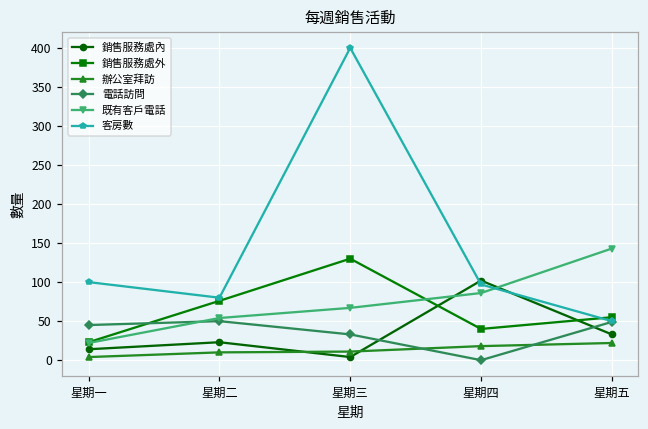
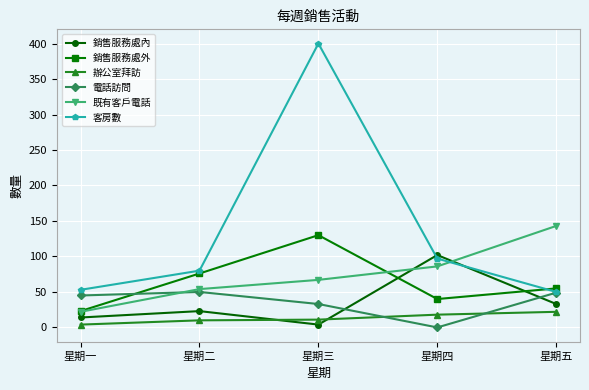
客房數, 星期一: 100 -> 50
